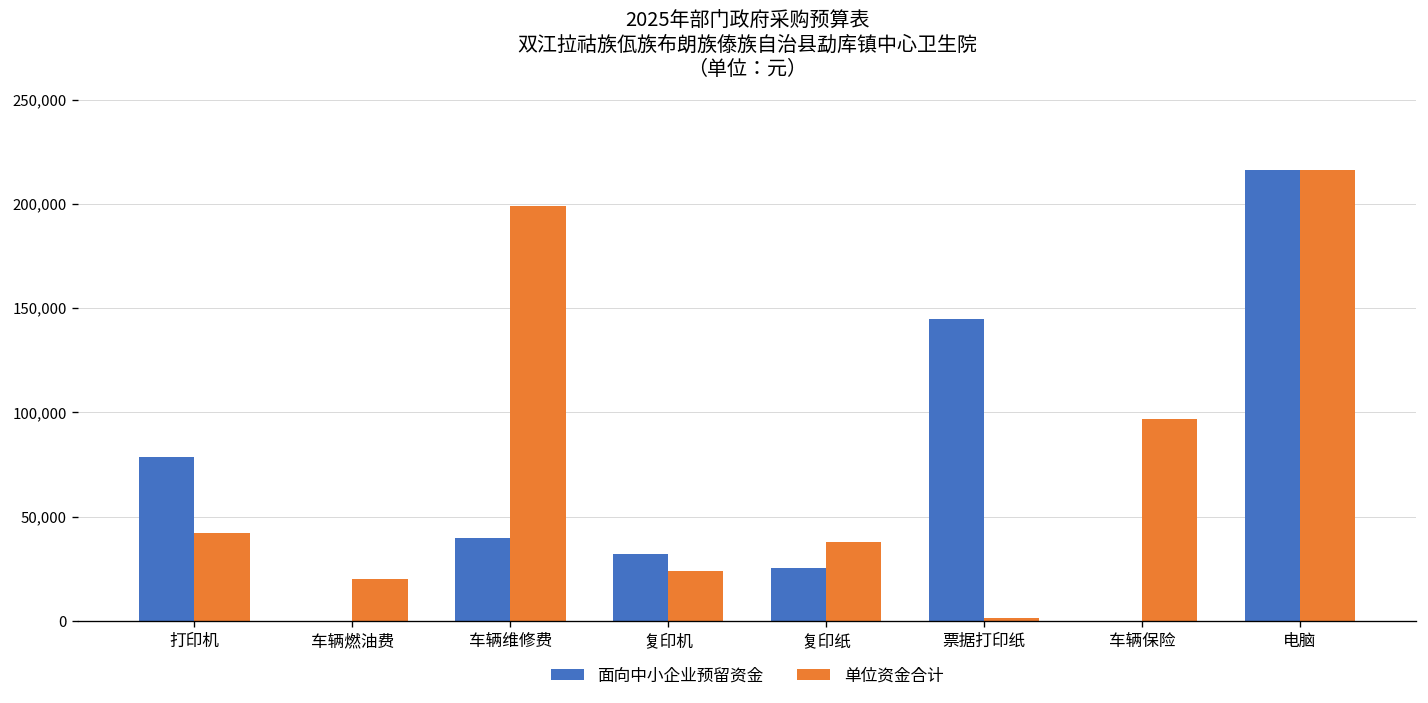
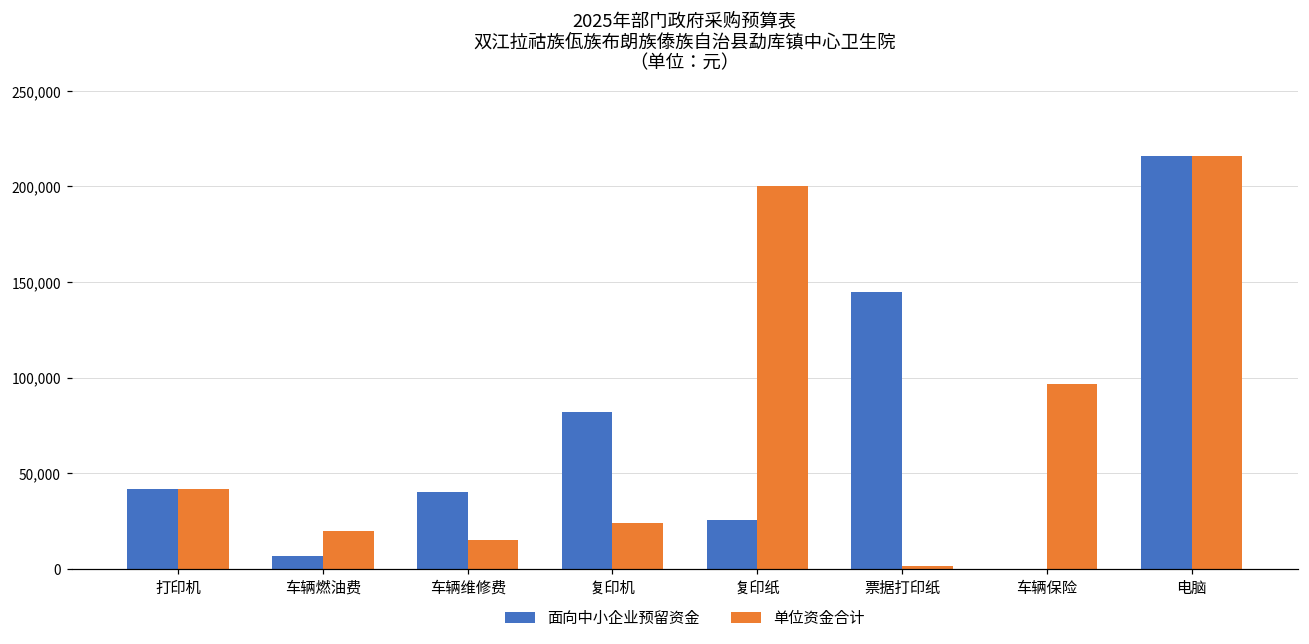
面向中小企业预留资金, 打印机: 79,000 -> 42,000
面向中小企业预留资金, 车辆燃油费: 0 -> 7,000
单位资金合计, 车辆维修费: 199,000 -> 15,000
面向中小企业预留资金, 复印机: 32,000 -> 82,000
单位资金合计, 复印纸: 38,000 -> 200,000
